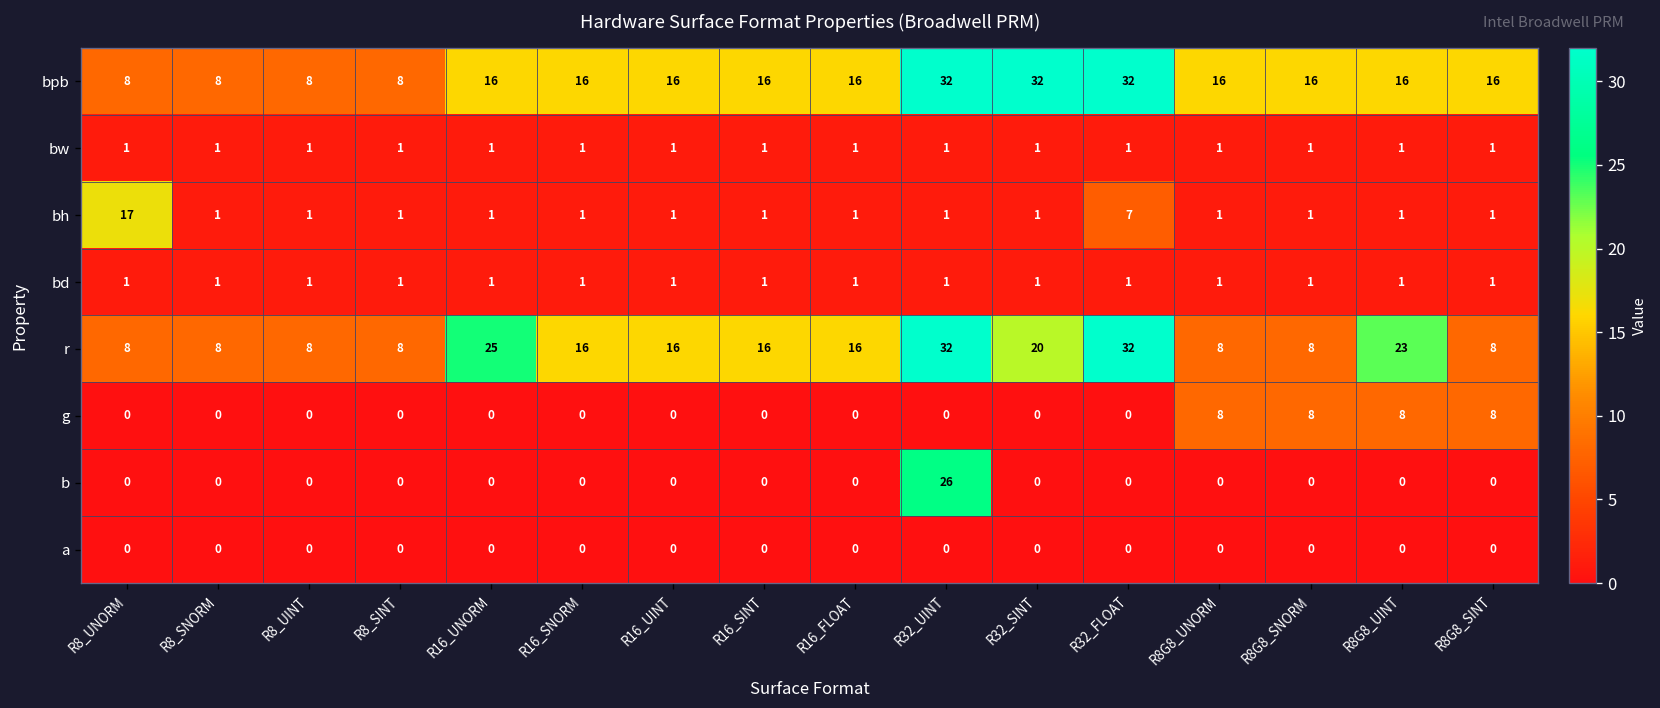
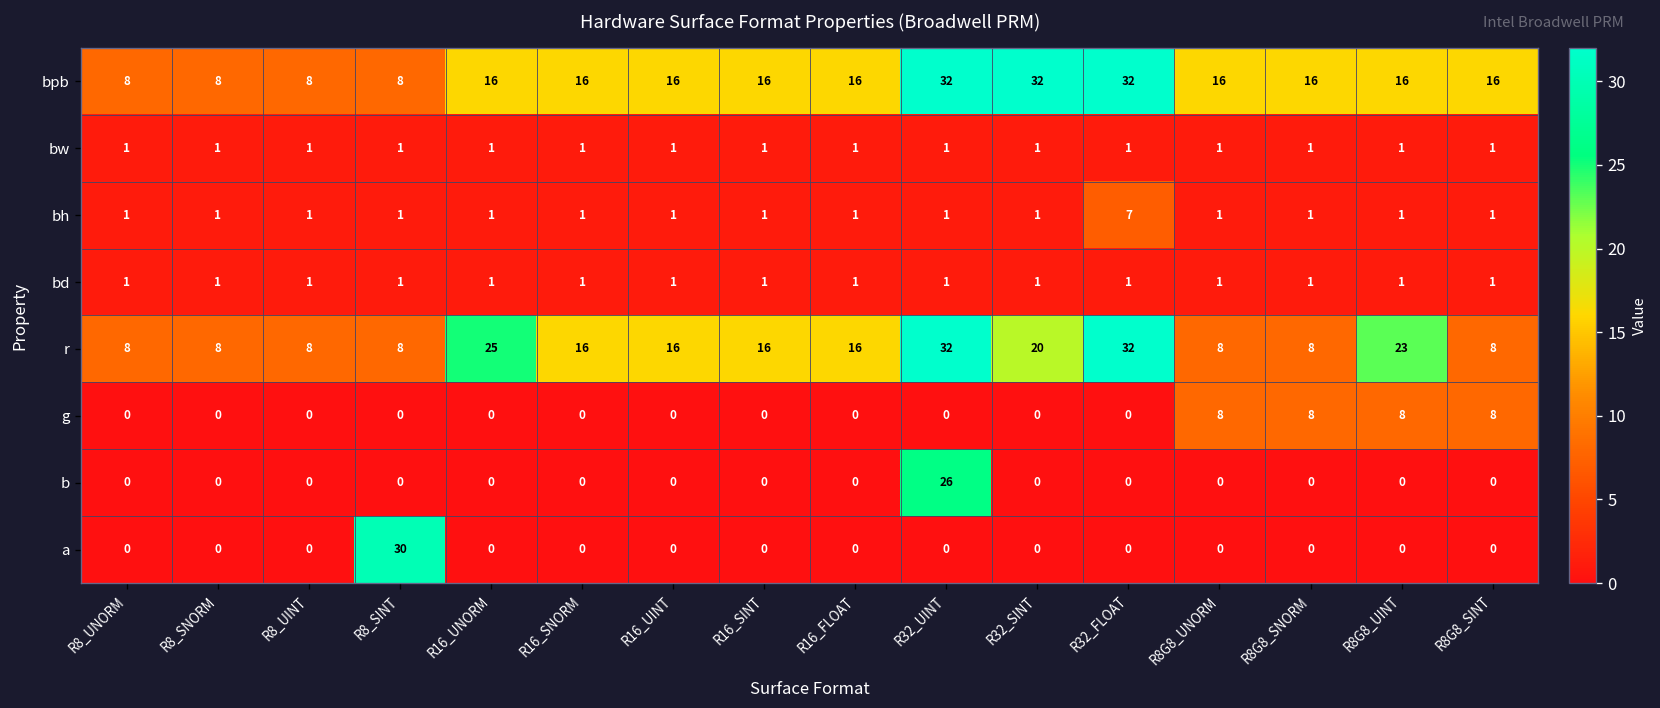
bh, R8_UNORM: 17 -> 1
a, R8_SINT: 0 -> 30
